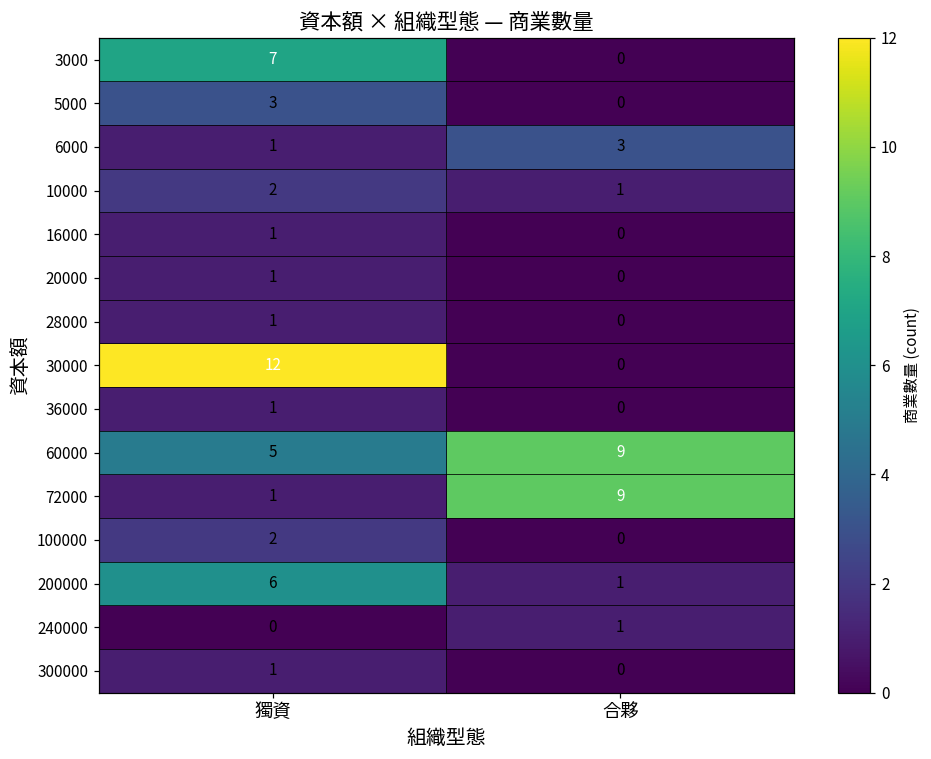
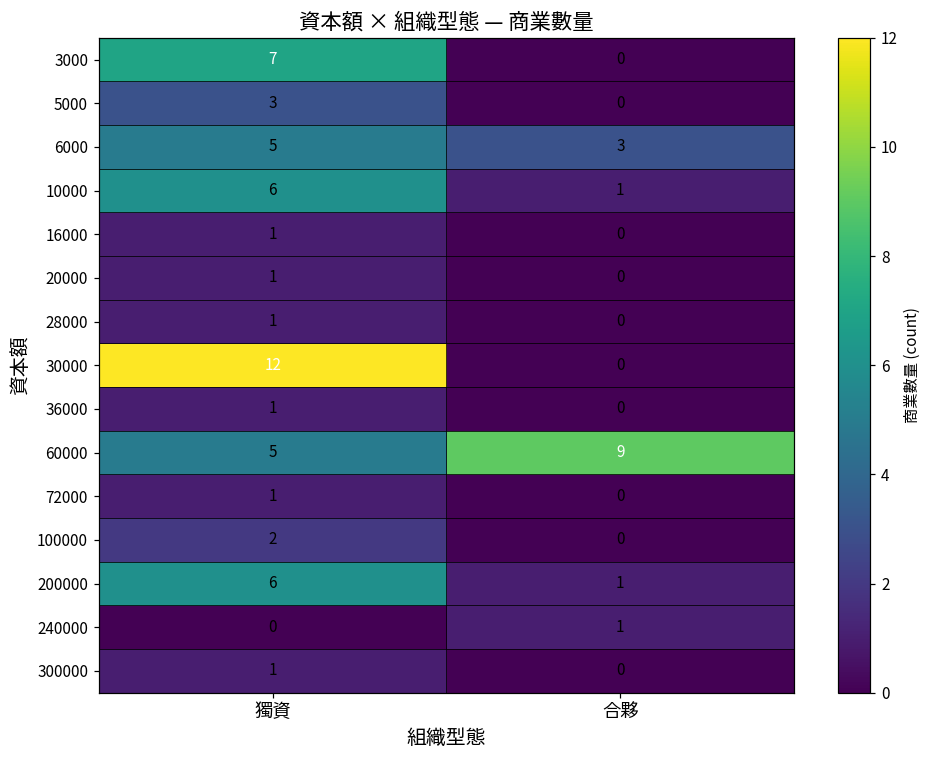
6000, 獨資: 1 -> 5
10000, 獨資: 2 -> 6
72000, 合夥: 9 -> 0
